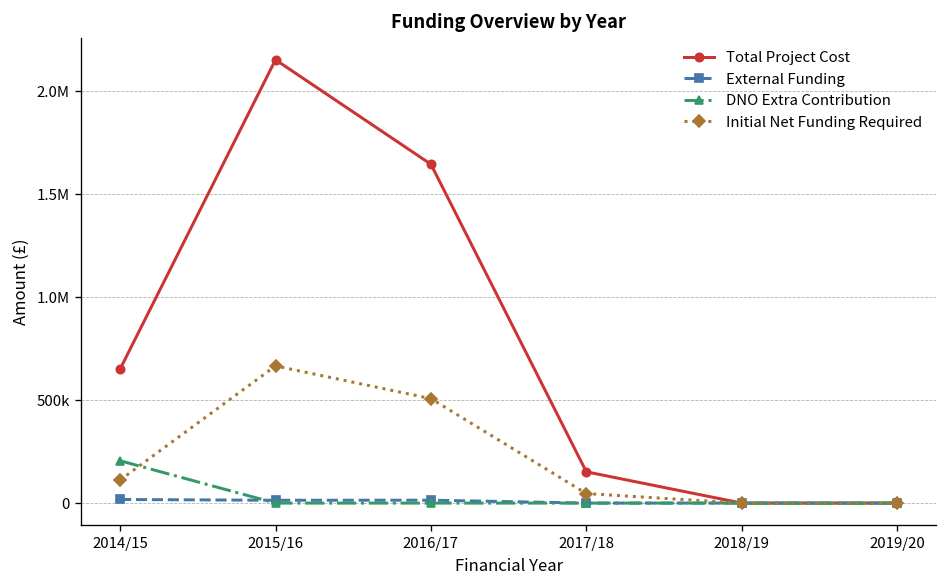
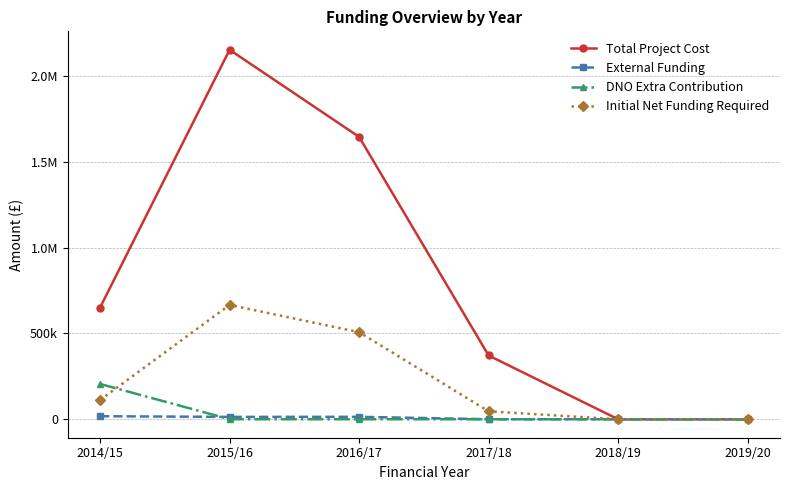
Total Project Cost, 2017/18: 150000 -> 370000
